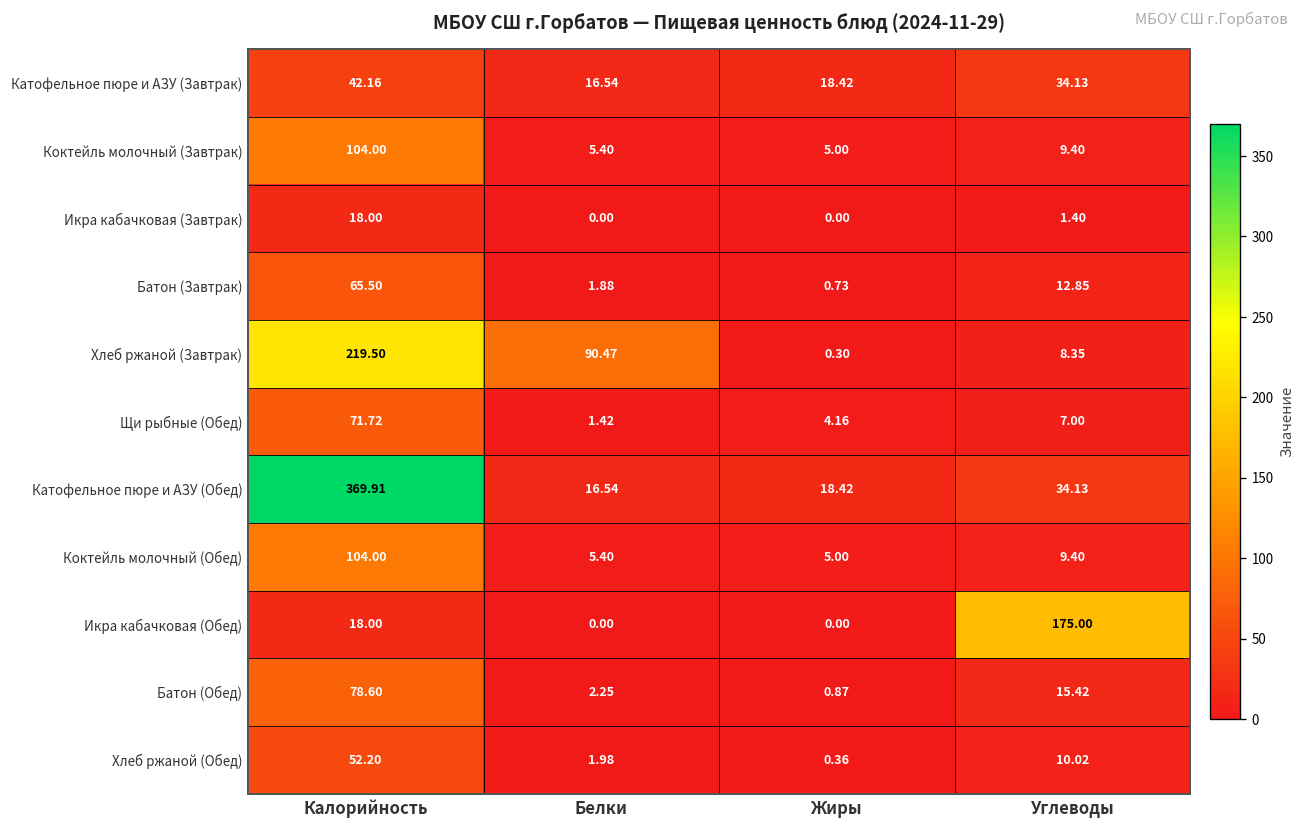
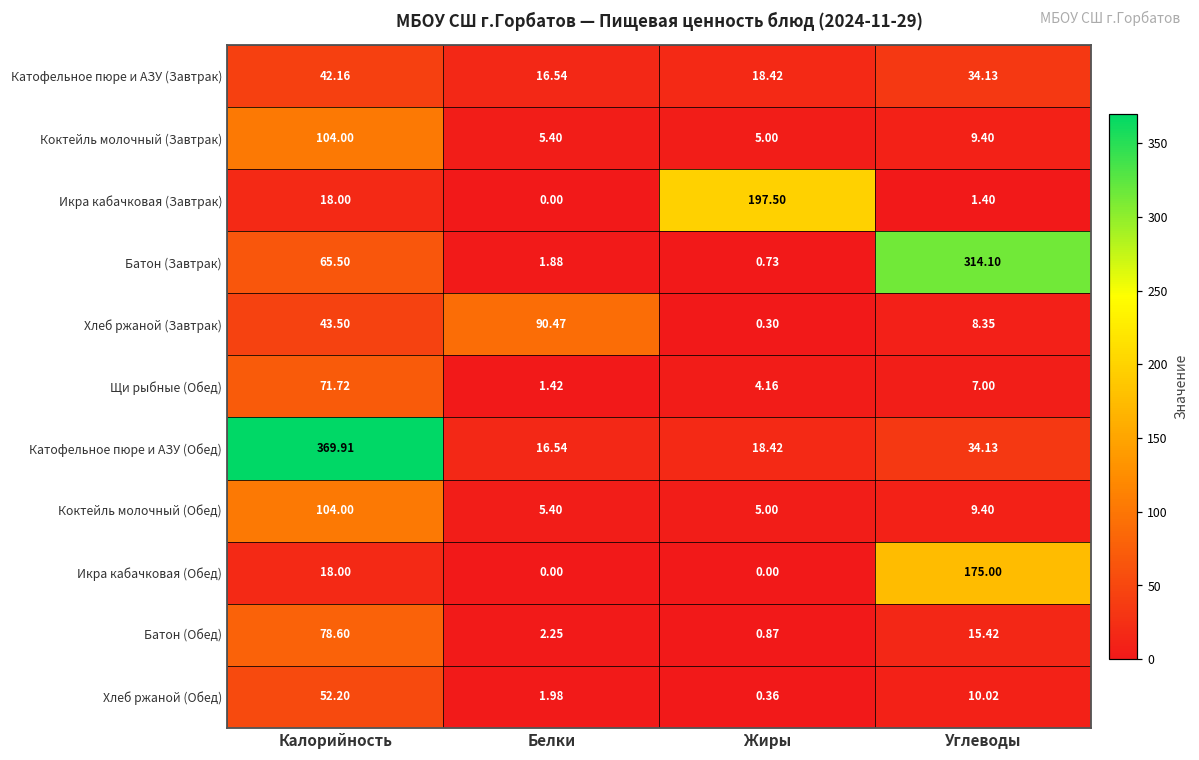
Икра кабачковая (Завтрак), Жиры: 0.00 -> 197.50
Батон (Завтрак), Углеводы: 12.85 -> 314.10
Хлеб ржаной (Завтрак), Калорийность: 219.50 -> 43.50
